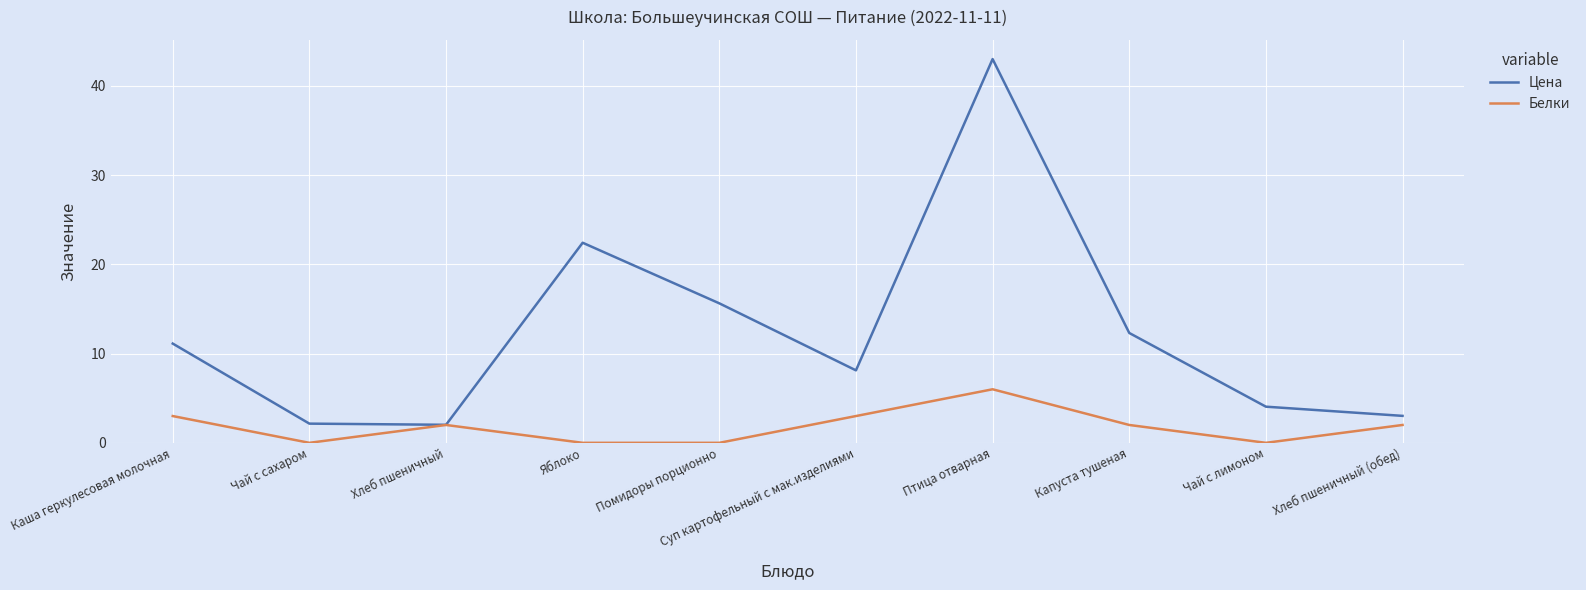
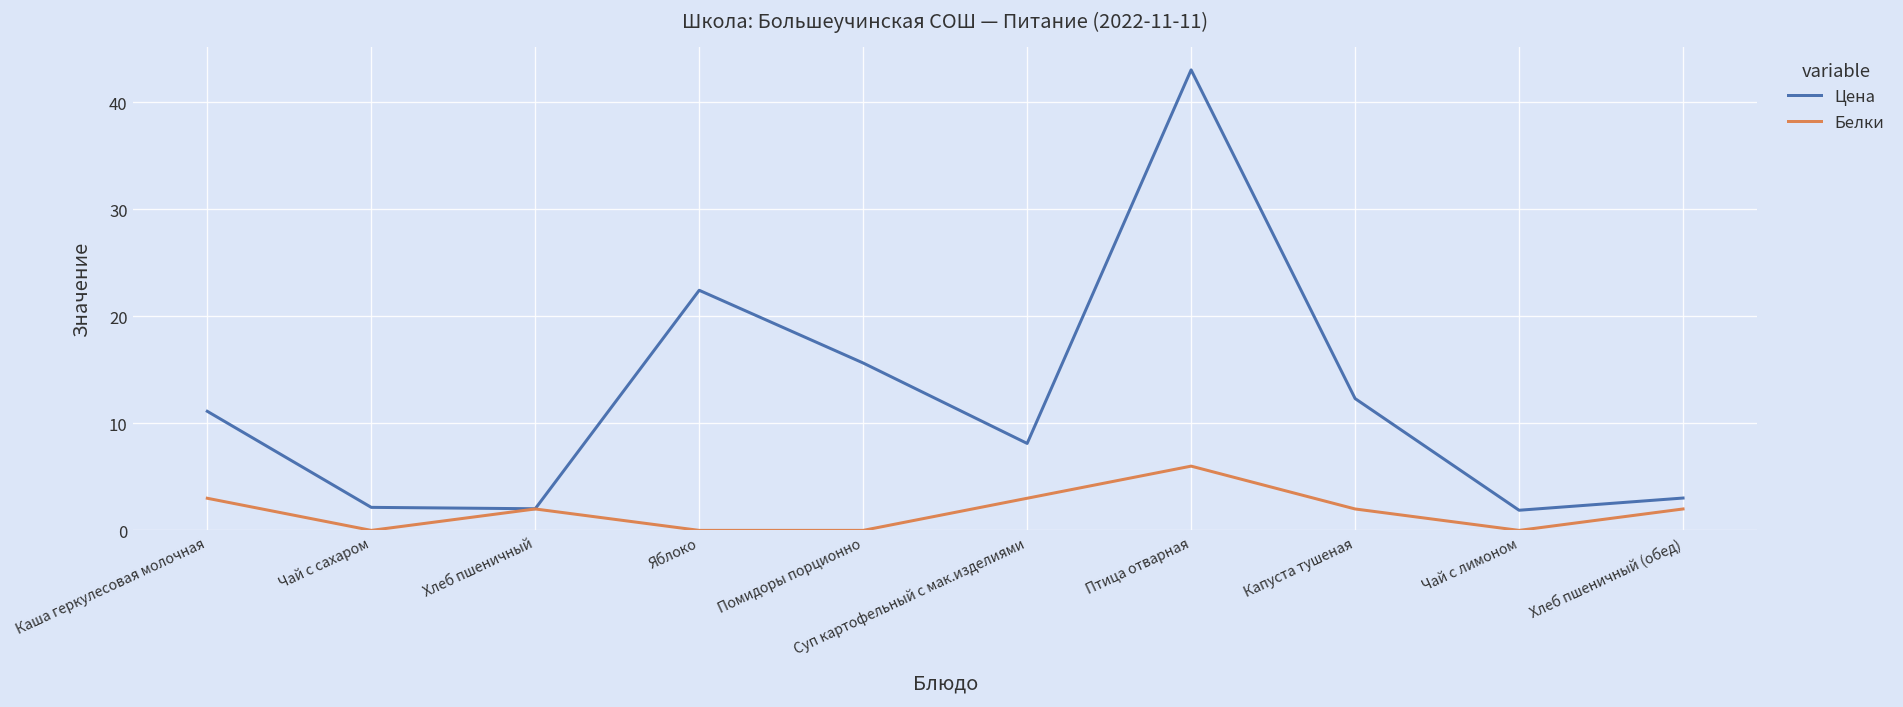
Цена, Чай с лимоном: 4 -> 2
